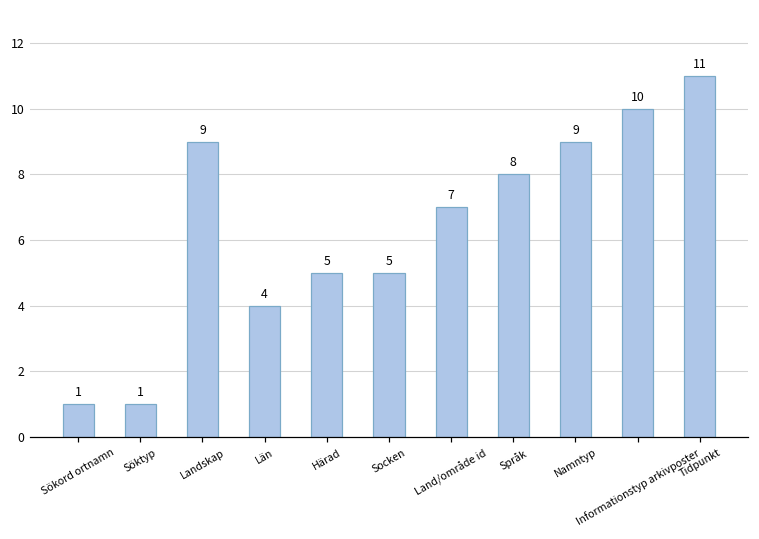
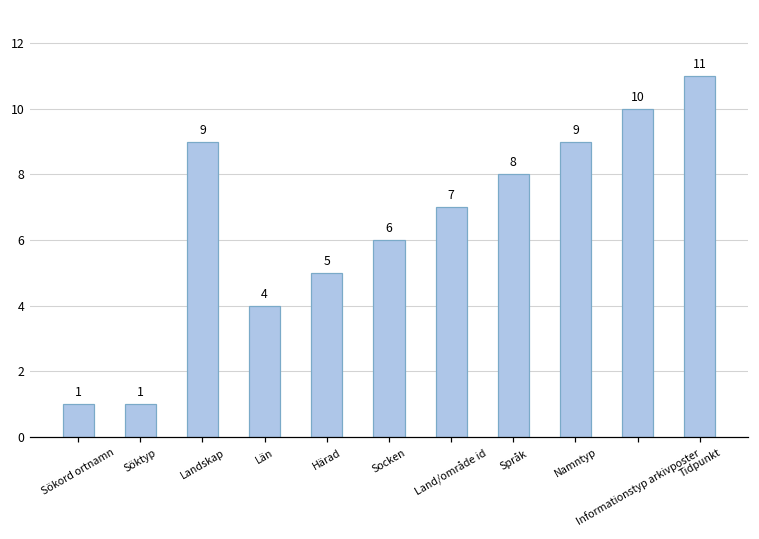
Socken: 5 -> 6
